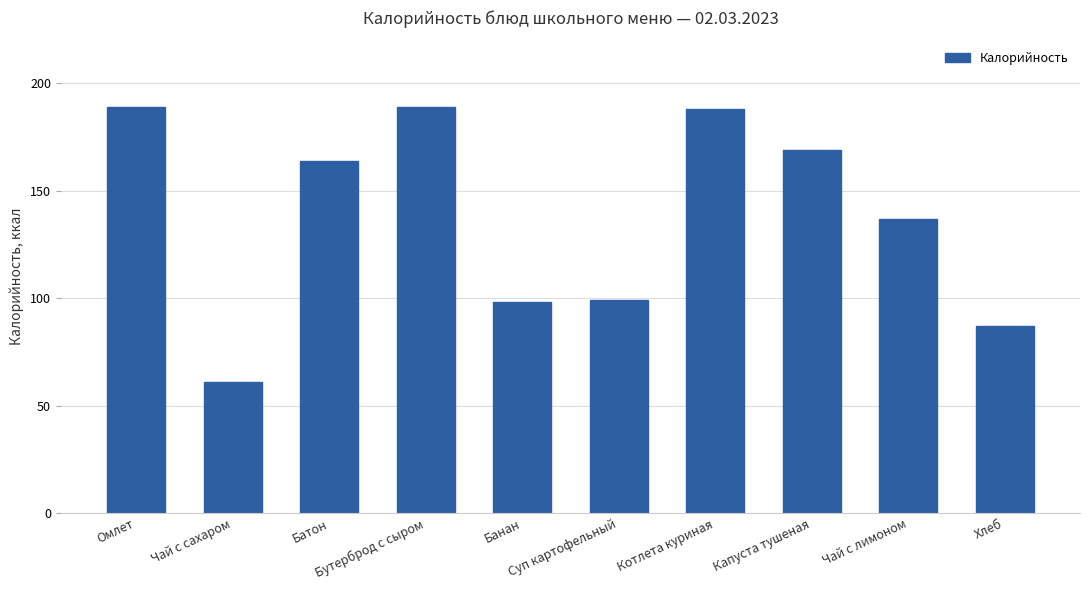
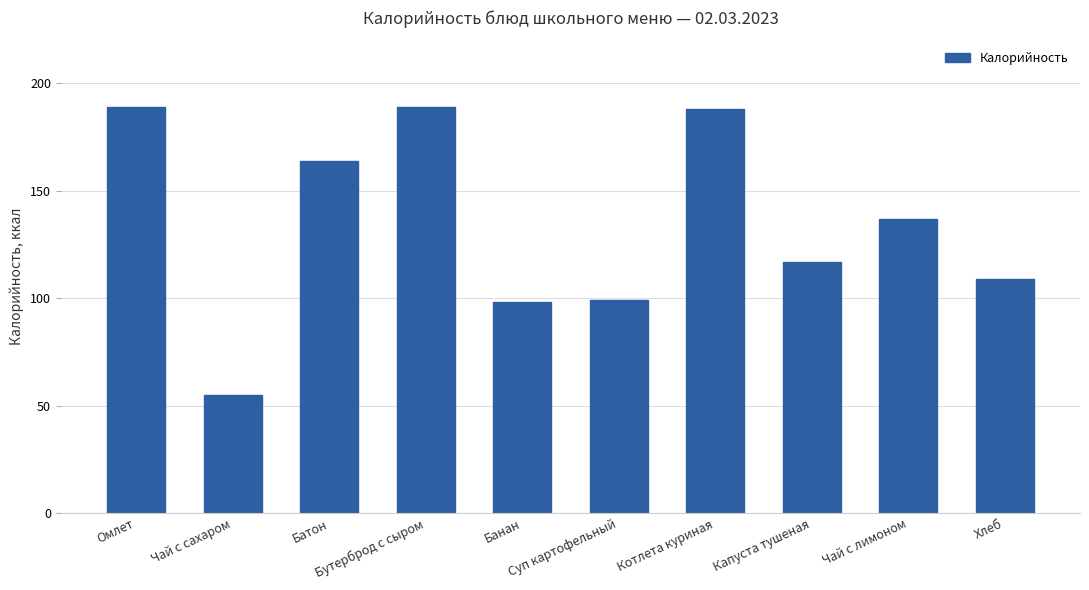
Чай с сахаром: 61 -> 55
Капуста тушеная: 169 -> 117
Хлеб: 87 -> 109
